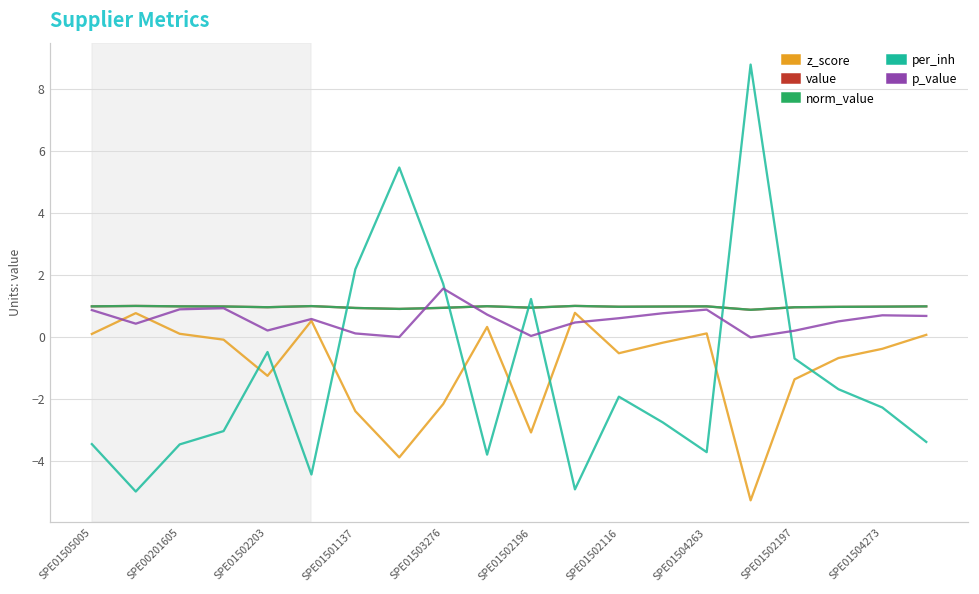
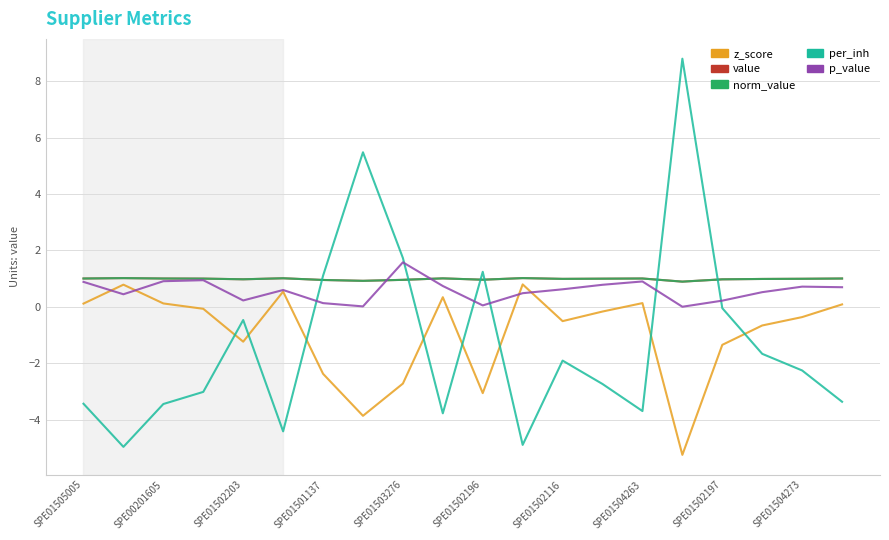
per_inh, SPE01501137: 2.2 -> 1.1
z_score, SPE01503276: -2.1 -> -2.7
per_inh, SPE01502197: -0.7 -> -0.1
